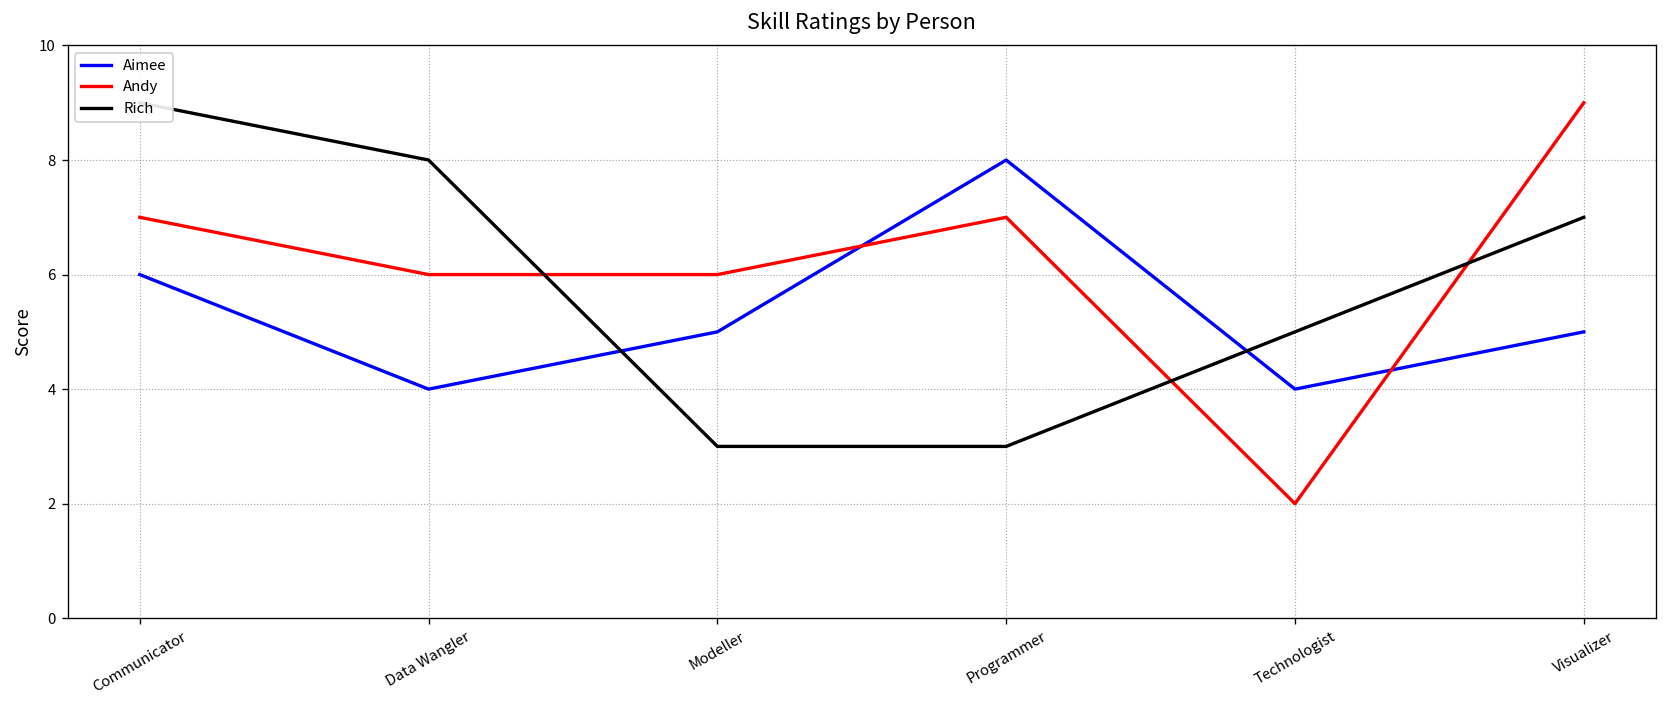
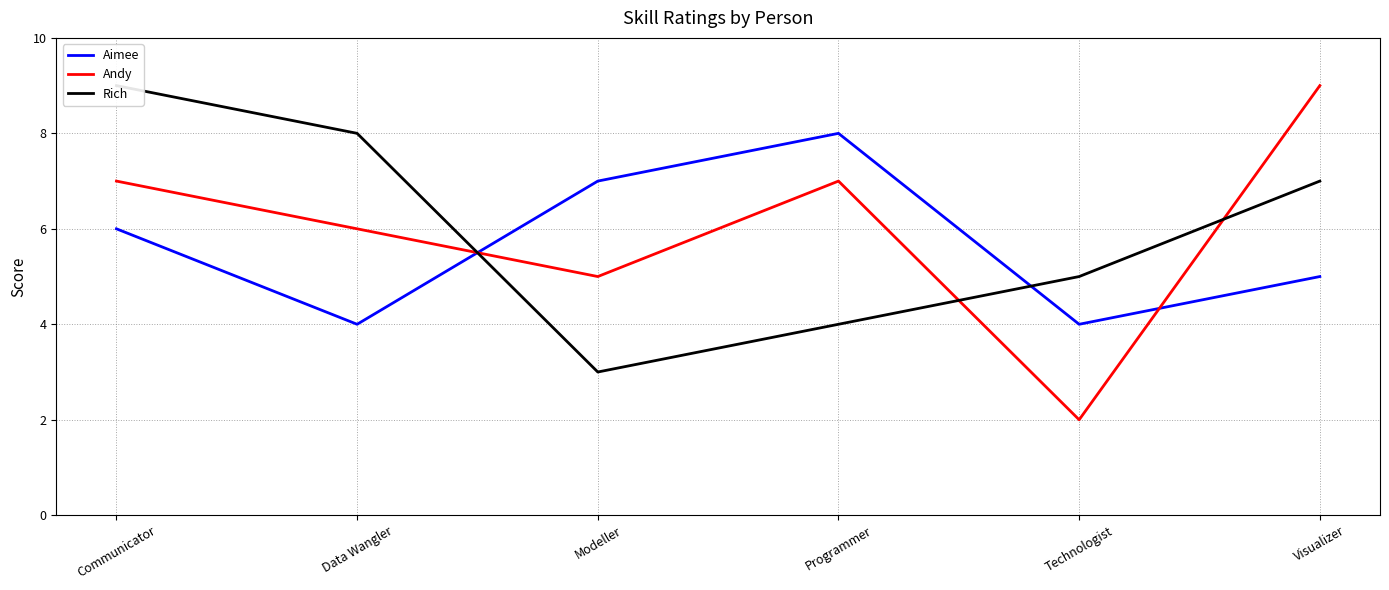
Aimee, Modeller: 5 -> 7
Andy, Modeller: 6 -> 5
Rich, Programmer: 3 -> 4
